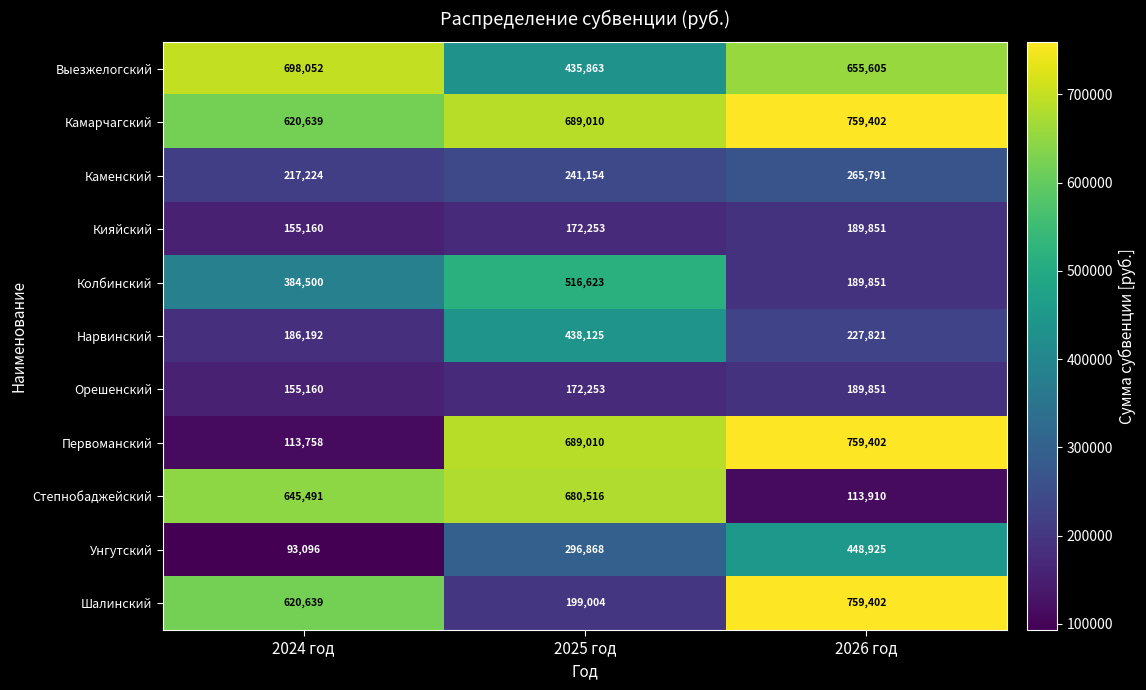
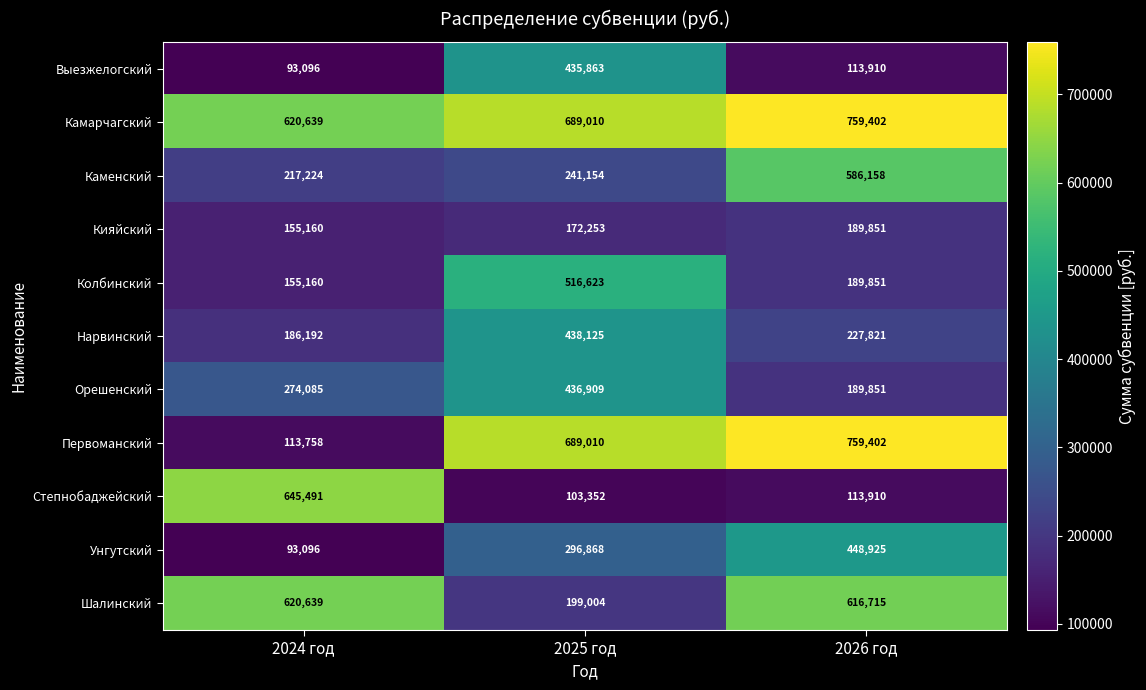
Выезжелогский, 2024 год: 698,052 -> 93,096
Выезжелогский, 2026 год: 655,605 -> 113,910
Каменский, 2026 год: 265,791 -> 586,158
Колбинский, 2024 год: 384,500 -> 155,160
Орешенский, 2024 год: 155,160 -> 274,085
Орешенский, 2025 год: 172,253 -> 436,909
Степнобаджейский, 2025 год: 680,516 -> 103,352
Шалинский, 2026 год: 759,402 -> 616,715
